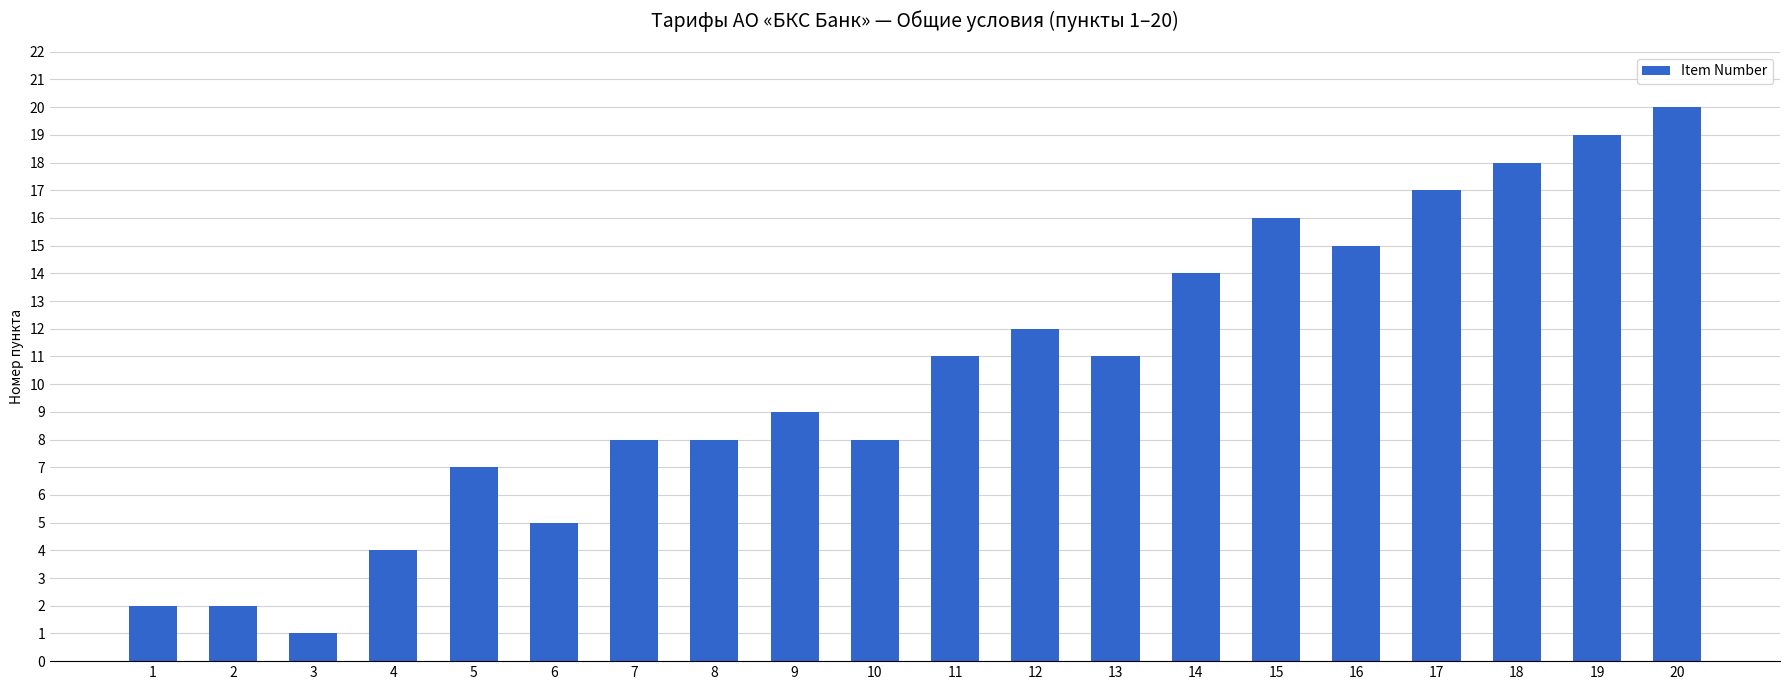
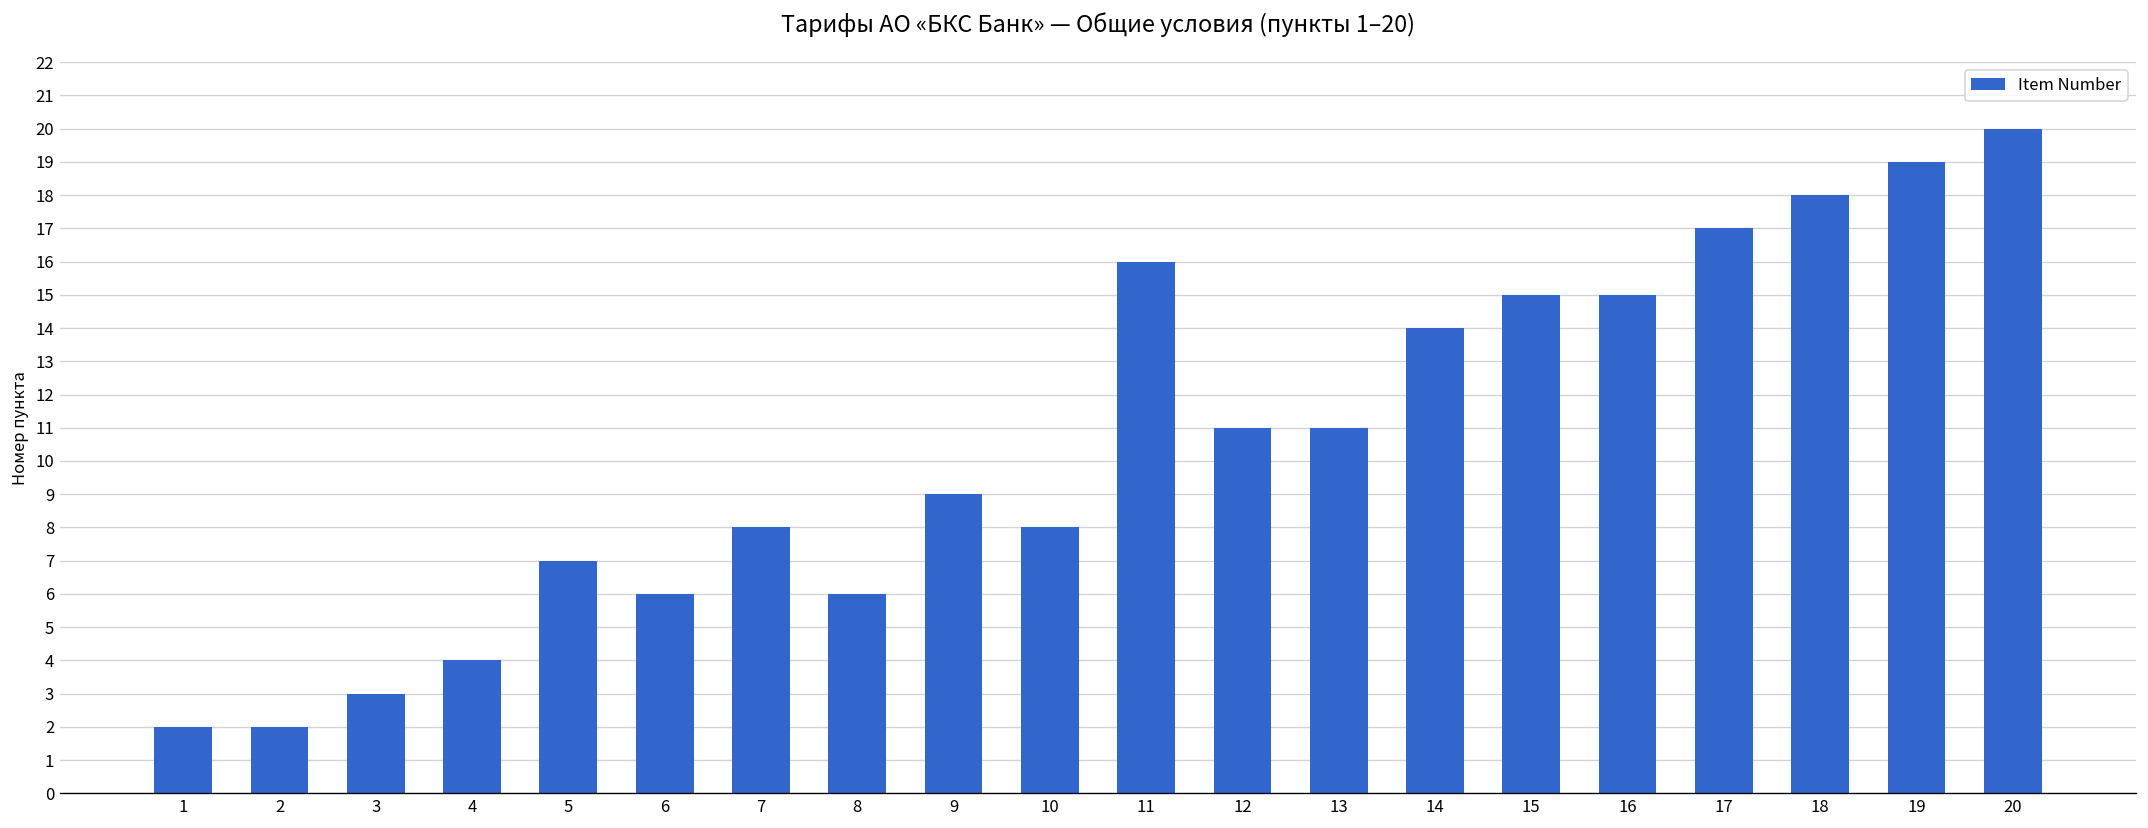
3: 1 -> 3
6: 5 -> 6
8: 8 -> 6
11: 11 -> 16
12: 12 -> 11
15: 16 -> 15
